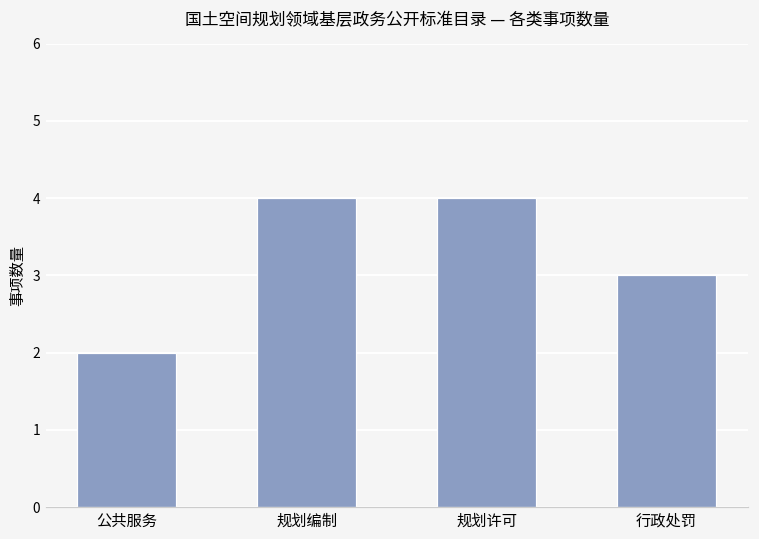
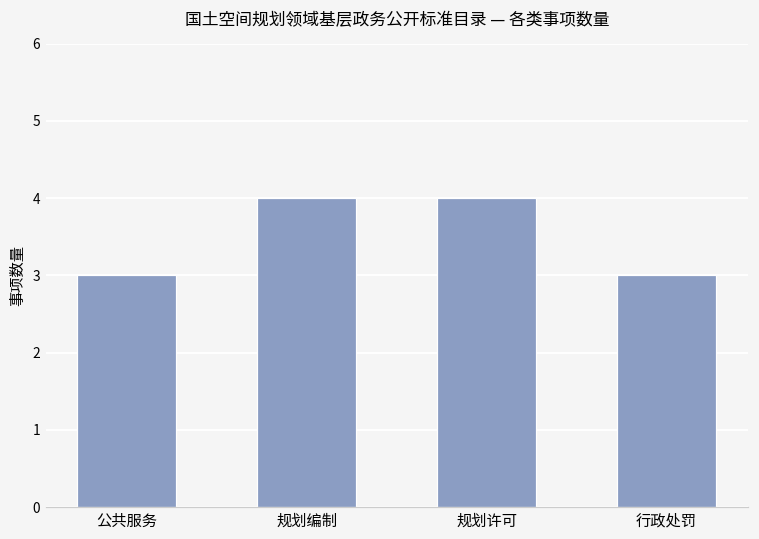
公共服务: 2 -> 3
